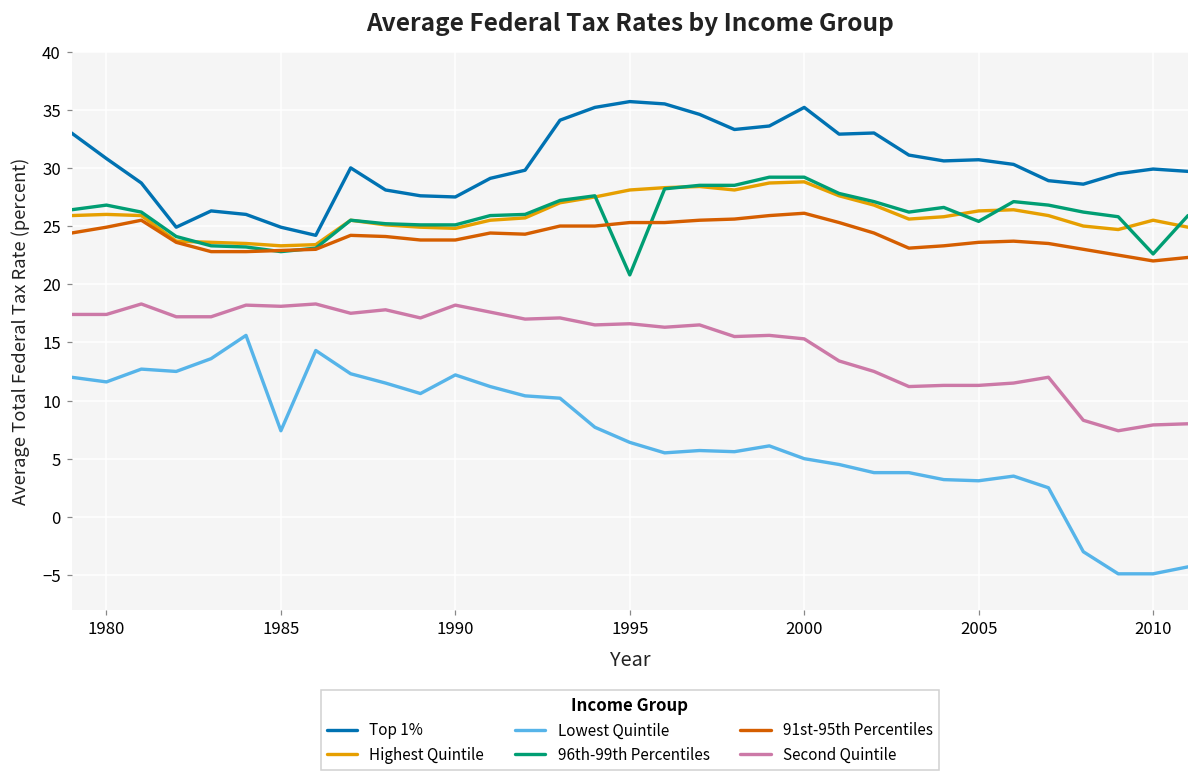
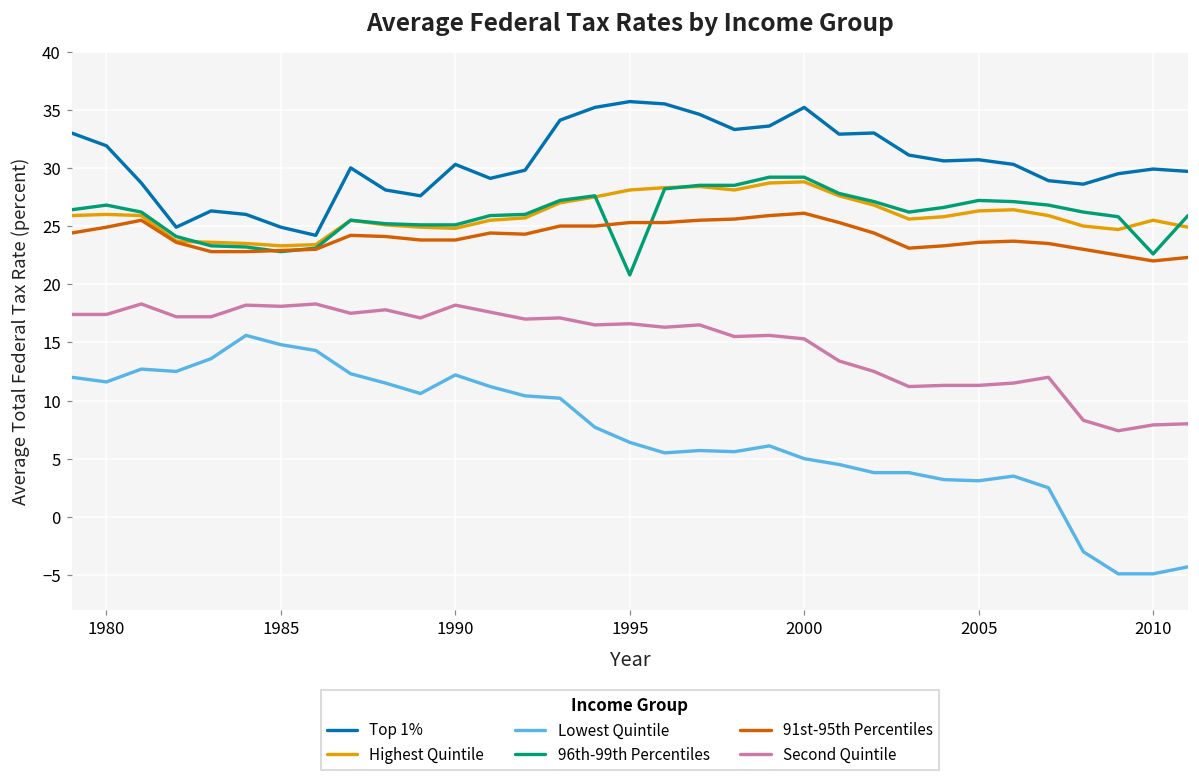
Top 1%, 1980: 30.8 -> 31.9
Lowest Quintile, 1985: 7.4 -> 14.8
Top 1%, 1990: 27.5 -> 30.3
96th-99th Percentiles, 2005: 25.4 -> 27.2
